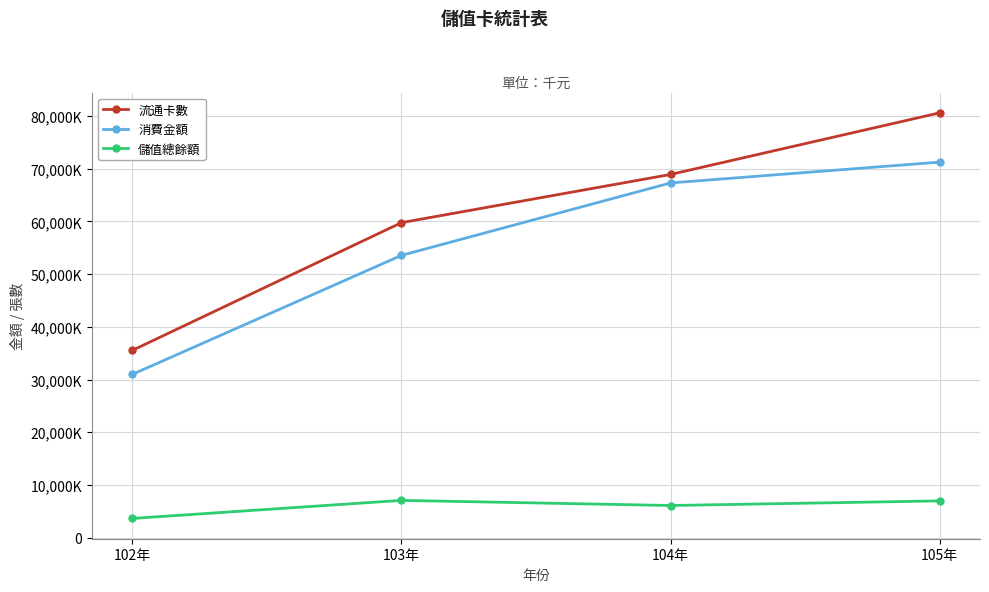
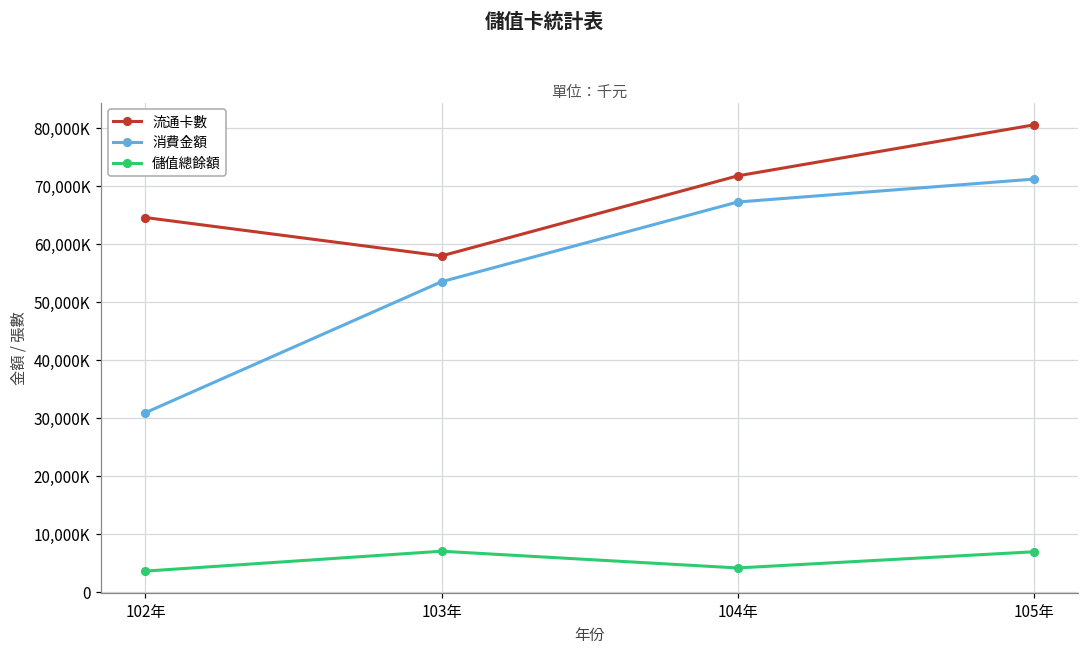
流通卡數, 102年: 36,000,000 -> 65,000,000
流通卡數, 103年: 60,000,000 -> 58,000,000
流通卡數, 104年: 69,000,000 -> 72,000,000
儲值總餘額, 104年: 6,000,000 -> 4,000,000
